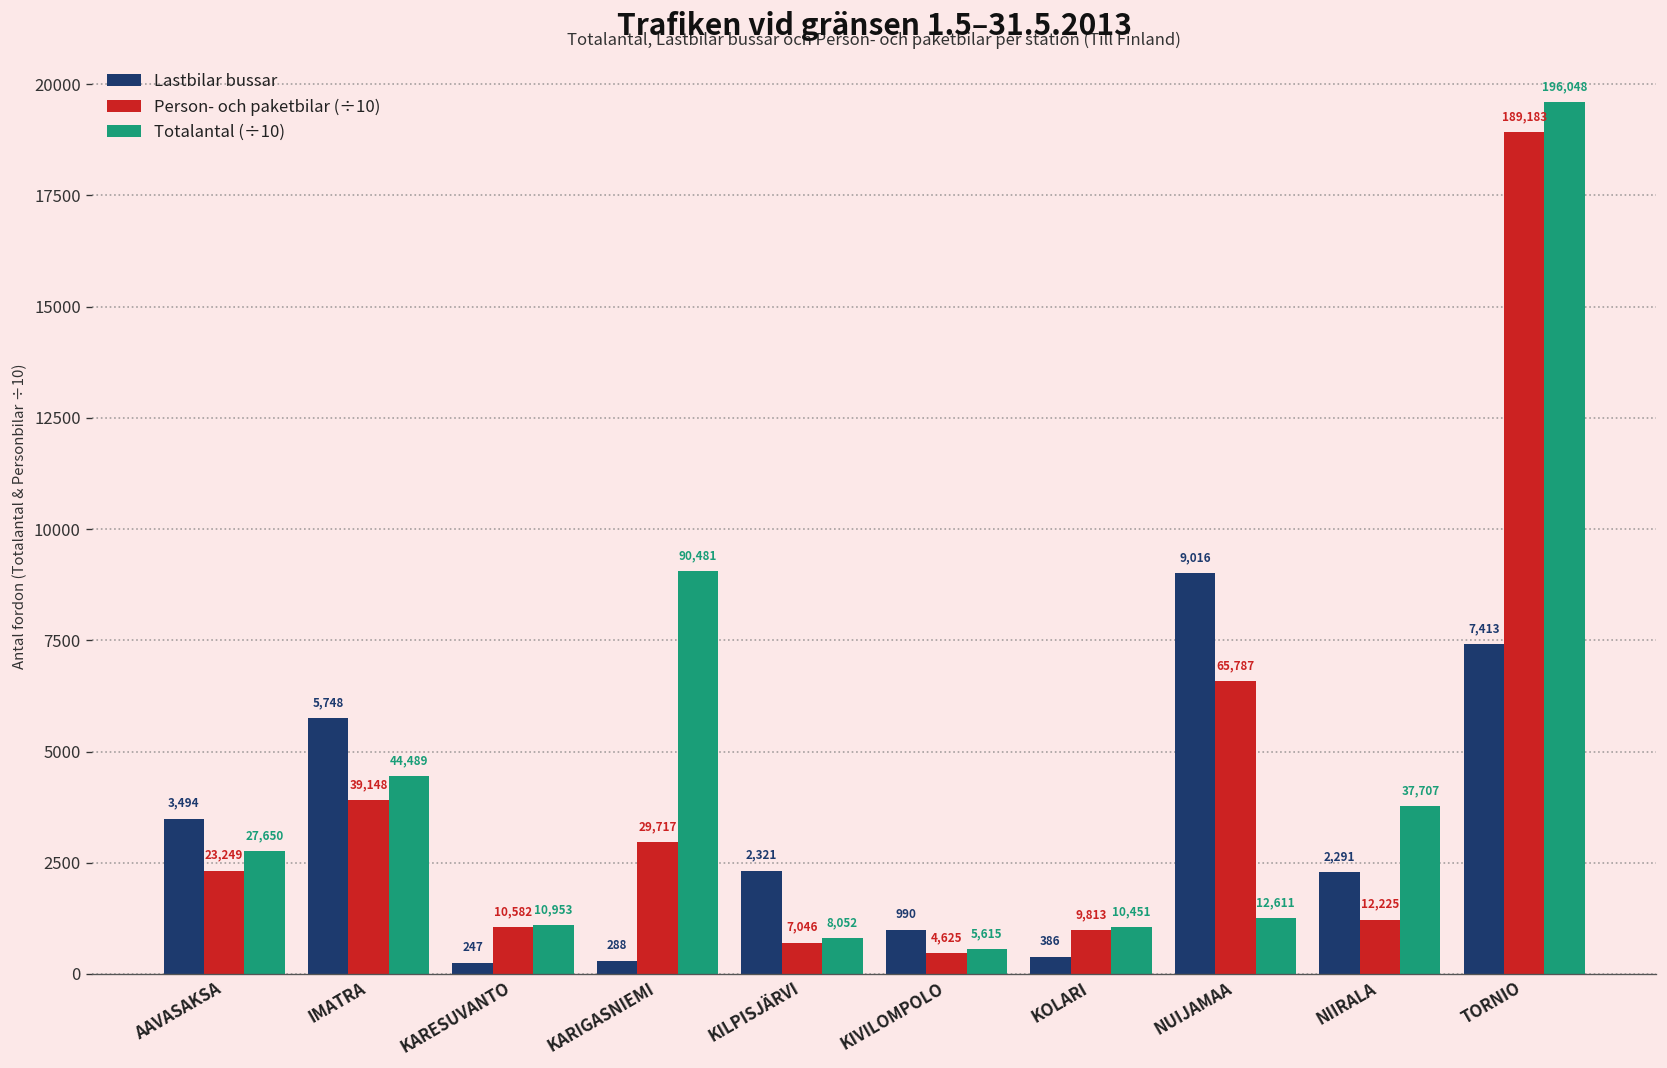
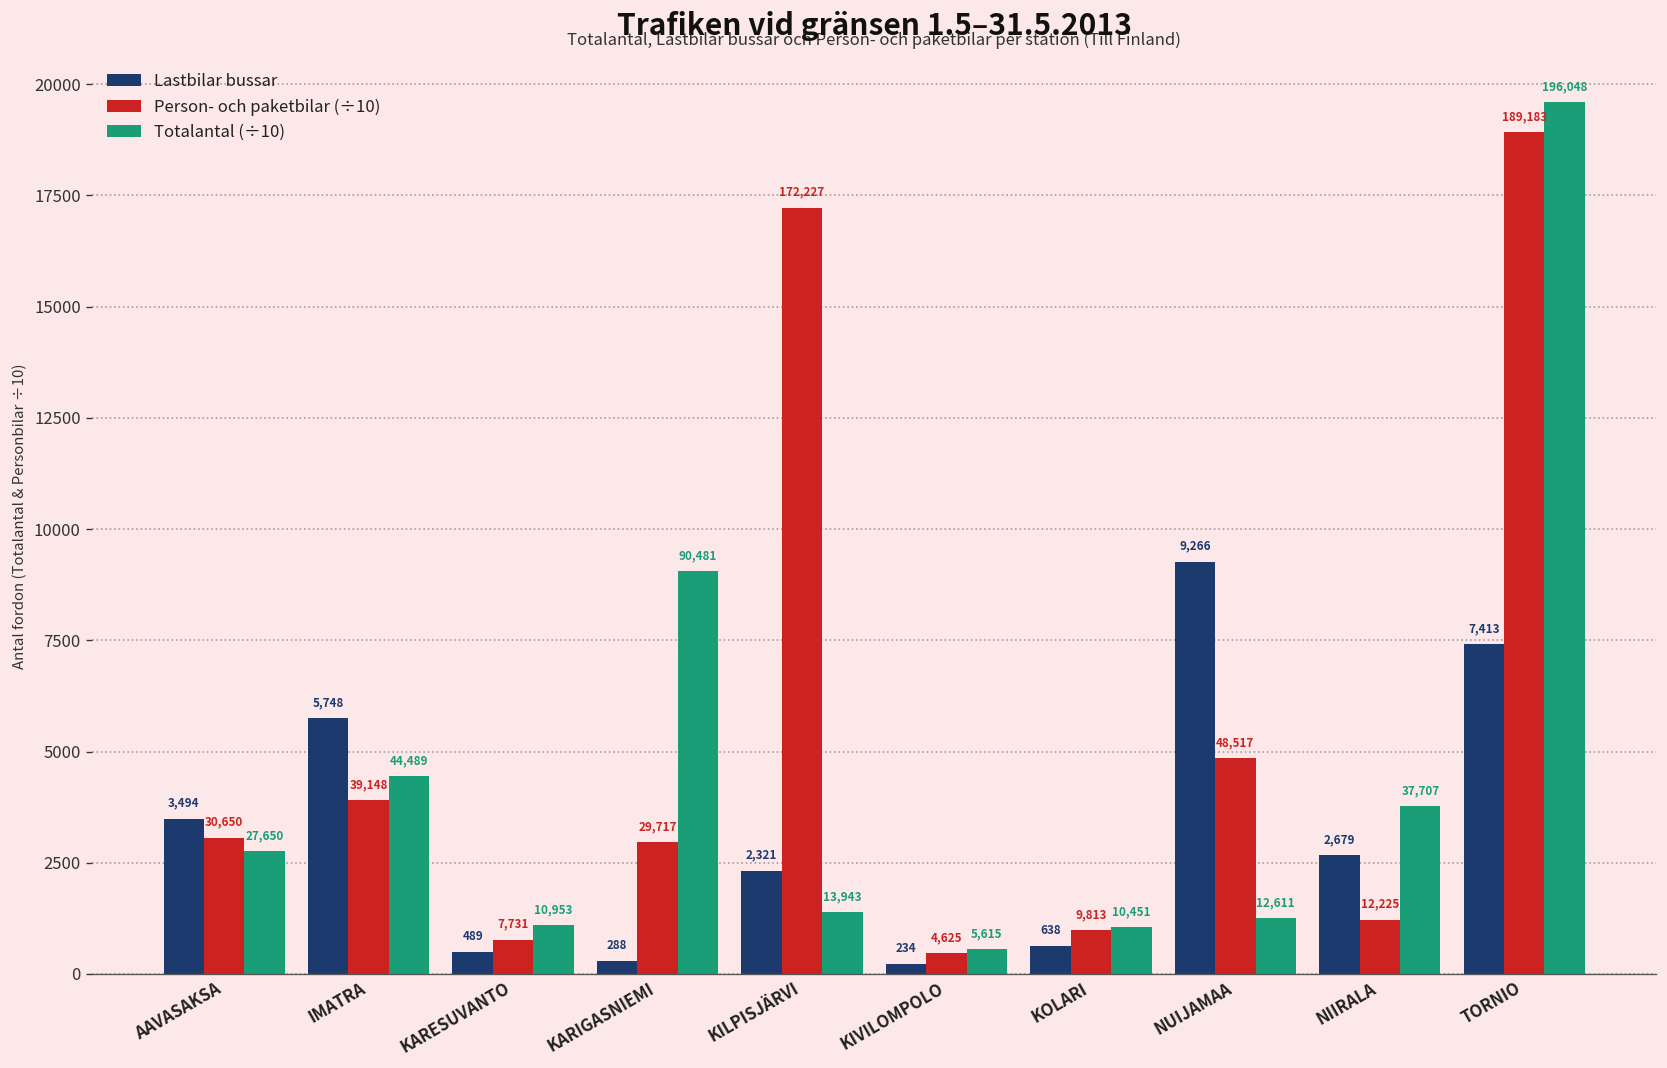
Person- och paketbilar (÷10), AAVASAKSA: 23,249 -> 30,650
Lastbilar bussar, KARESUVANTO: 247 -> 489
Person- och paketbilar (÷10), KARESUVANTO: 10,582 -> 7,731
Person- och paketbilar (÷10), KILPISJÄRVI: 7,046 -> 172,227
Totalantal (÷10), KILPISJÄRVI: 8,052 -> 13,943
Lastbilar bussar, KIVILOMPOLO: 990 -> 234
Lastbilar bussar, KOLARI: 386 -> 638
Lastbilar bussar, NUIJAMAA: 9,016 -> 9,266
Person- och paketbilar (÷10), NUIJAMAA: 65,787 -> 48,517
Lastbilar bussar, NIIRALA: 2,291 -> 2,679
